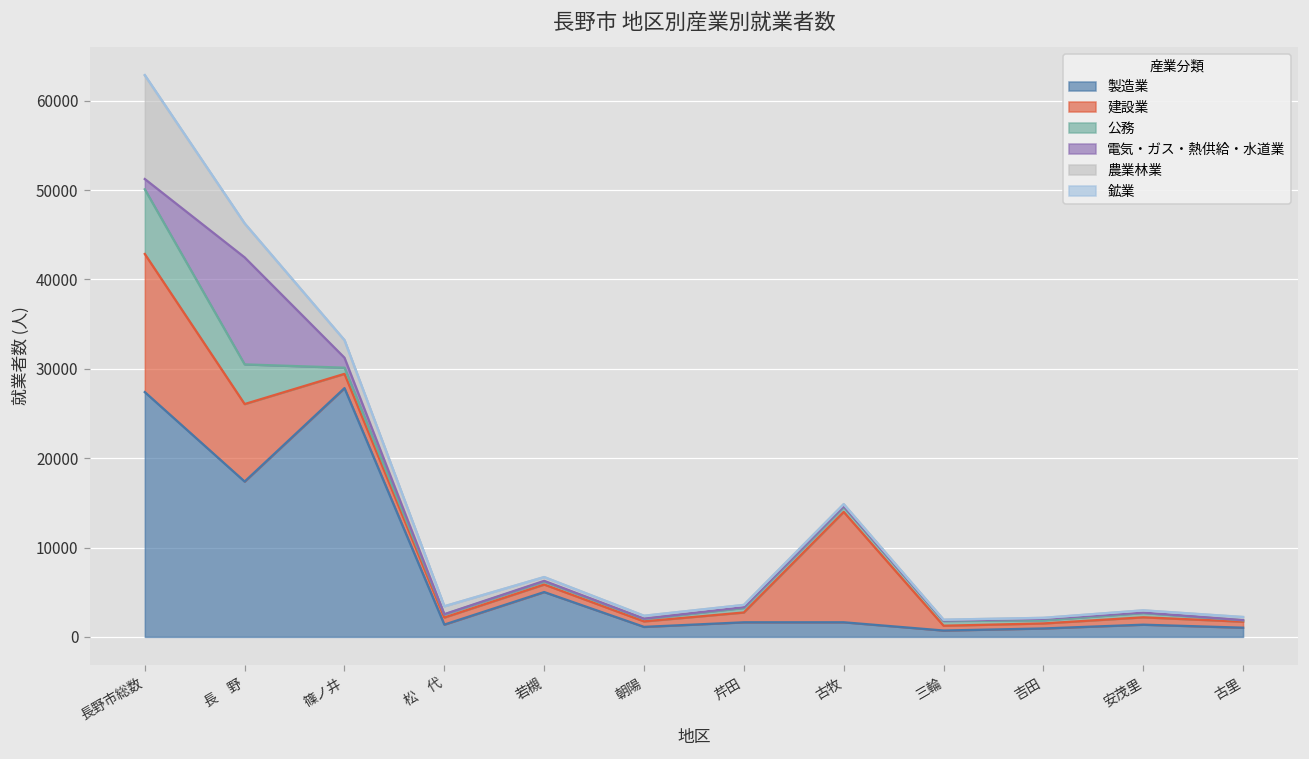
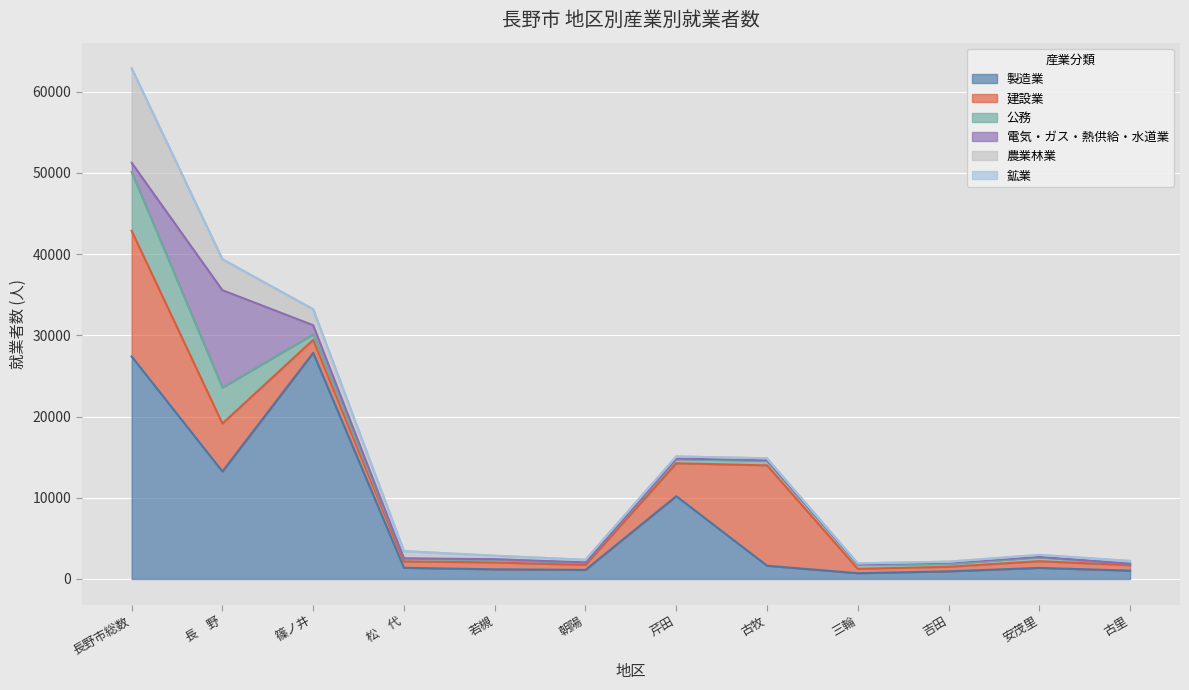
製造業, 長 野: 17000 -> 13000
建設業, 長 野: 9000 -> 6000
製造業, 若槻: 5000 -> 1000
製造業, 芹田: 2000 -> 10000
建設業, 芹田: 1000 -> 4000
